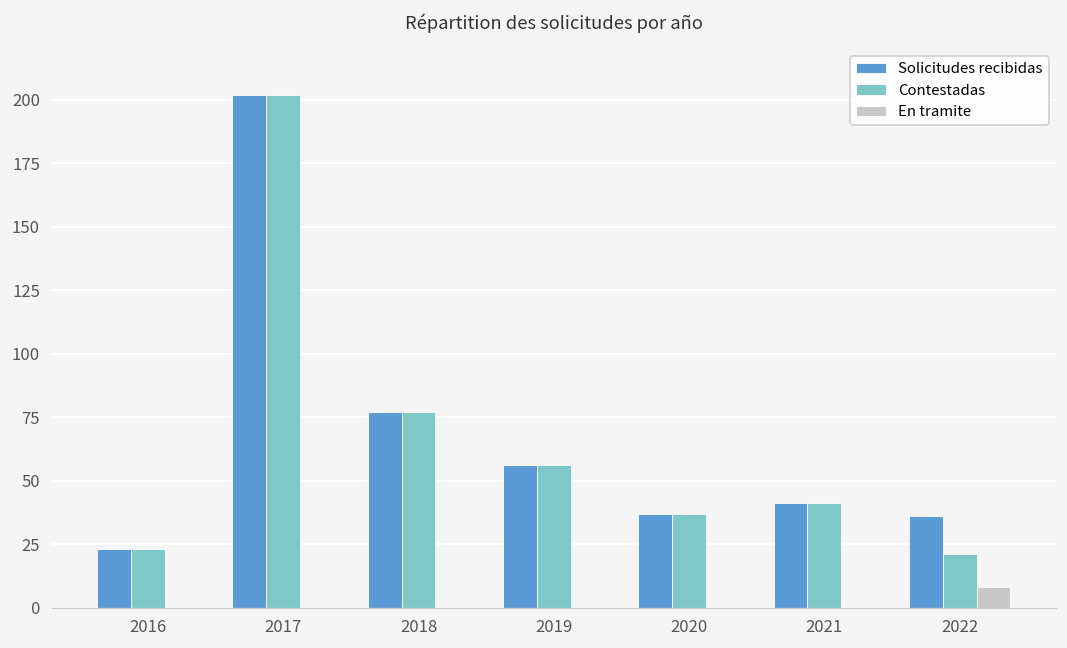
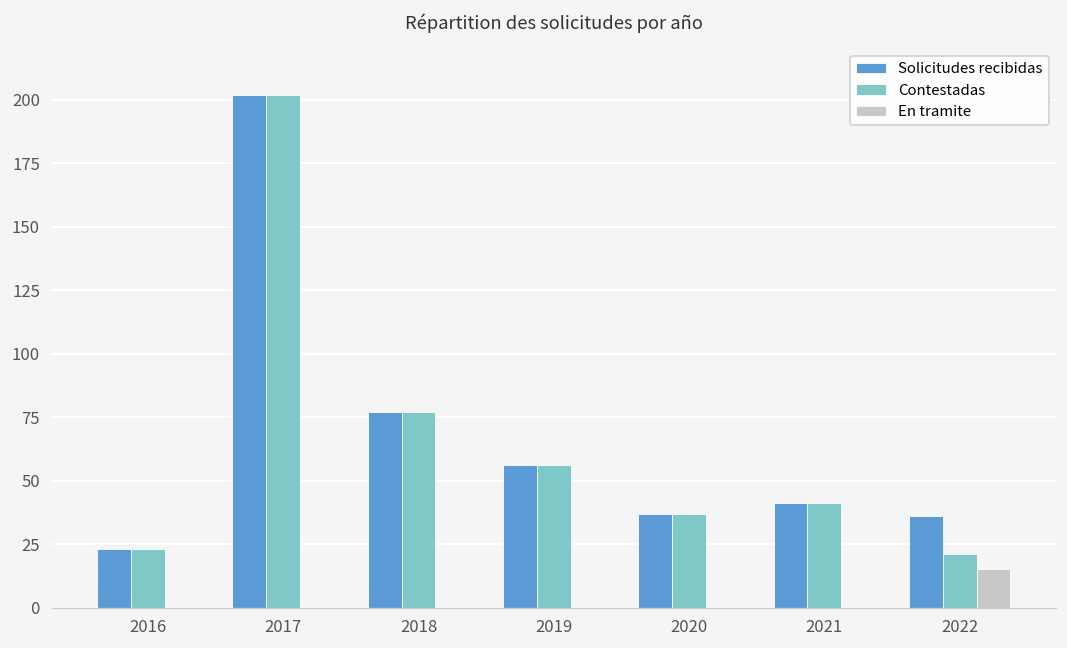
En tramite, 2022: 8 -> 15
